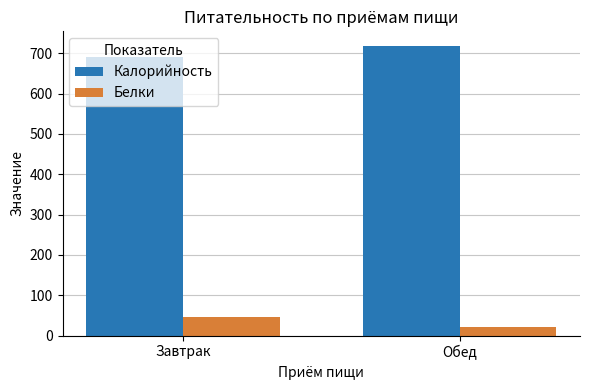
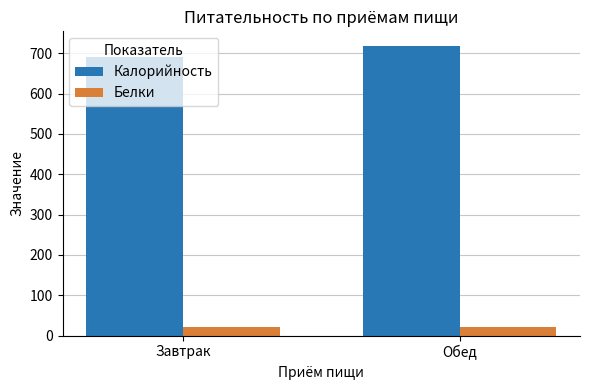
Белки, Завтрак: 50 -> 20
